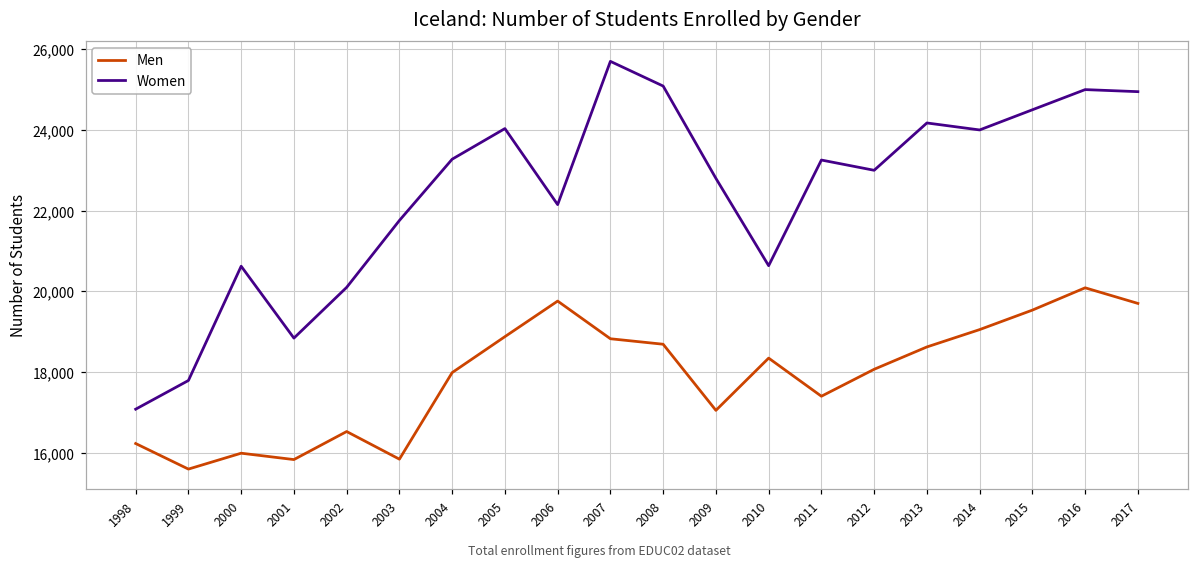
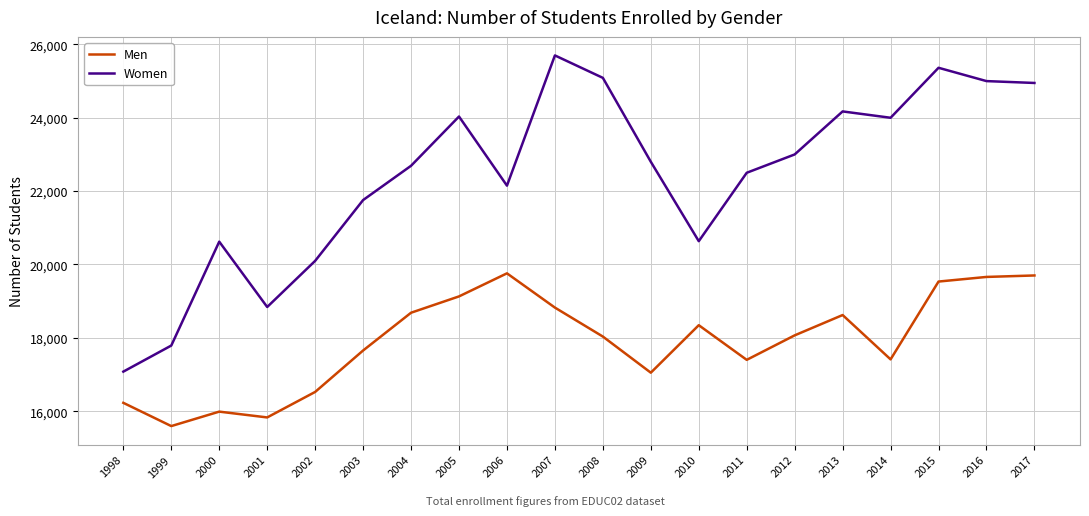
Men, 2003: 15,800 -> 17,700
Men, 2004: 18,000 -> 18,700
Women, 2004: 23,300 -> 22,700
Men, 2005: 18,900 -> 19,100
Men, 2008: 18,700 -> 18,000
Women, 2011: 23,300 -> 22,500
Men, 2014: 19,100 -> 17,400
Women, 2015: 24,500 -> 25,400
Men, 2016: 20,100 -> 19,700
